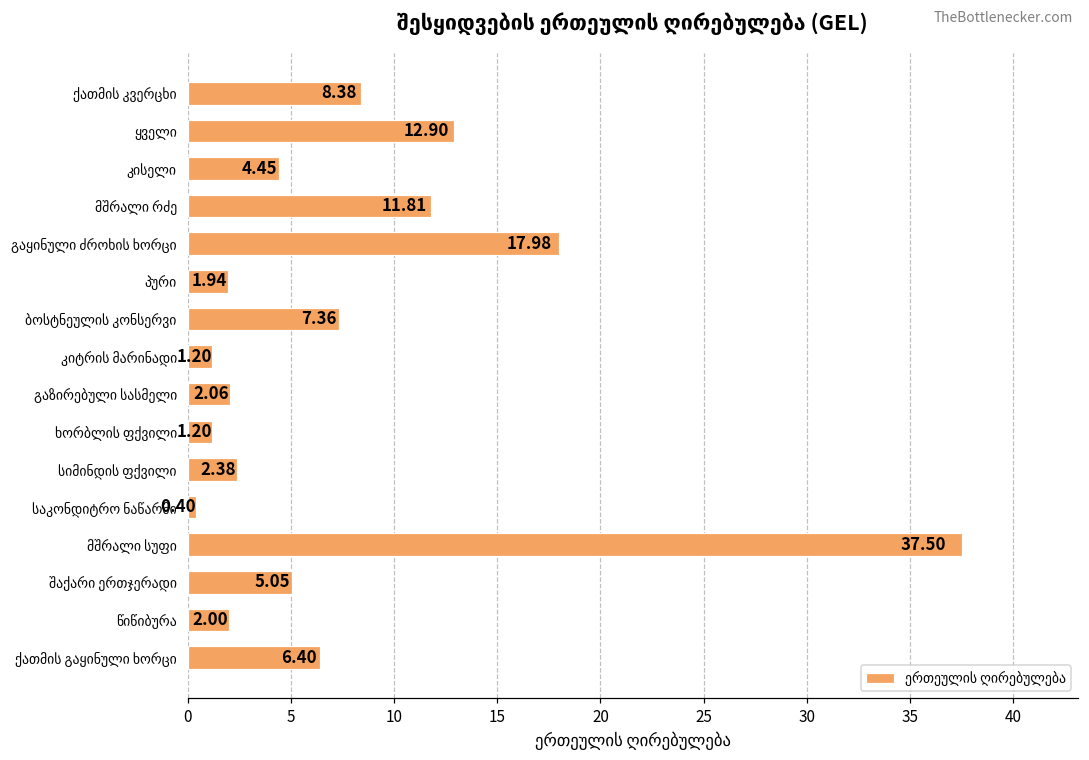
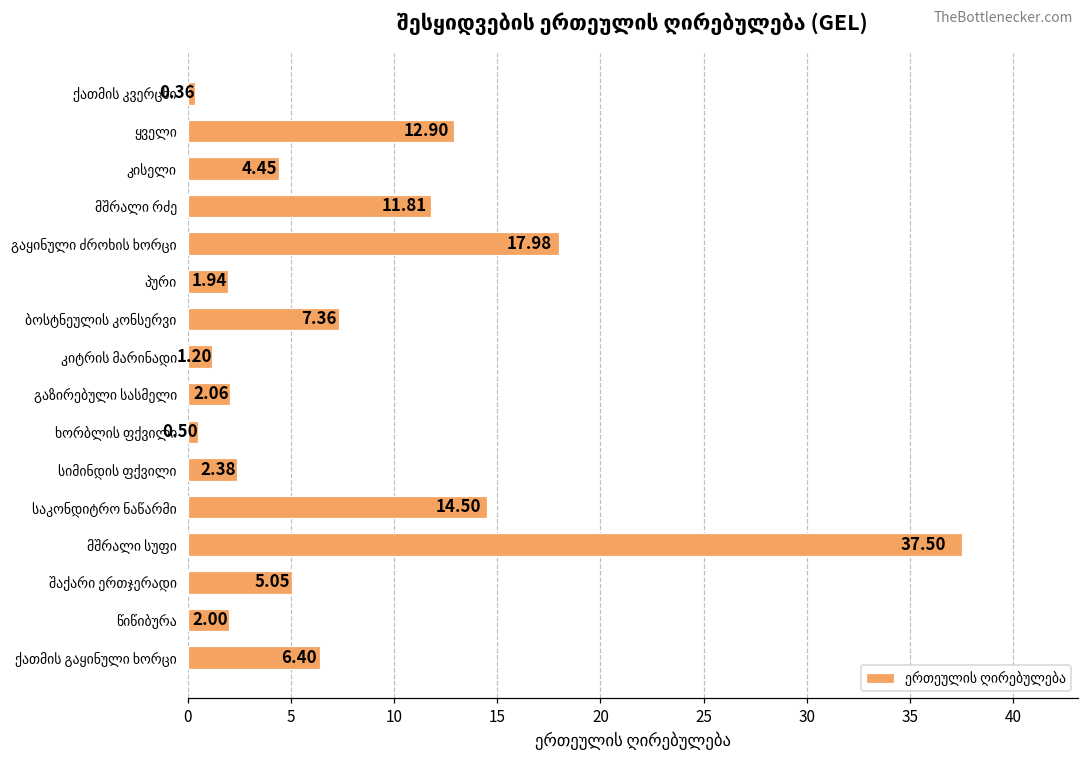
ქათმის კვერცხი: 8.38 -> 0.36
ხორბლის ფქვილი: 1.20 -> 0.50
საკონდიტრო ნაწარმი: 0.40 -> 14.50
